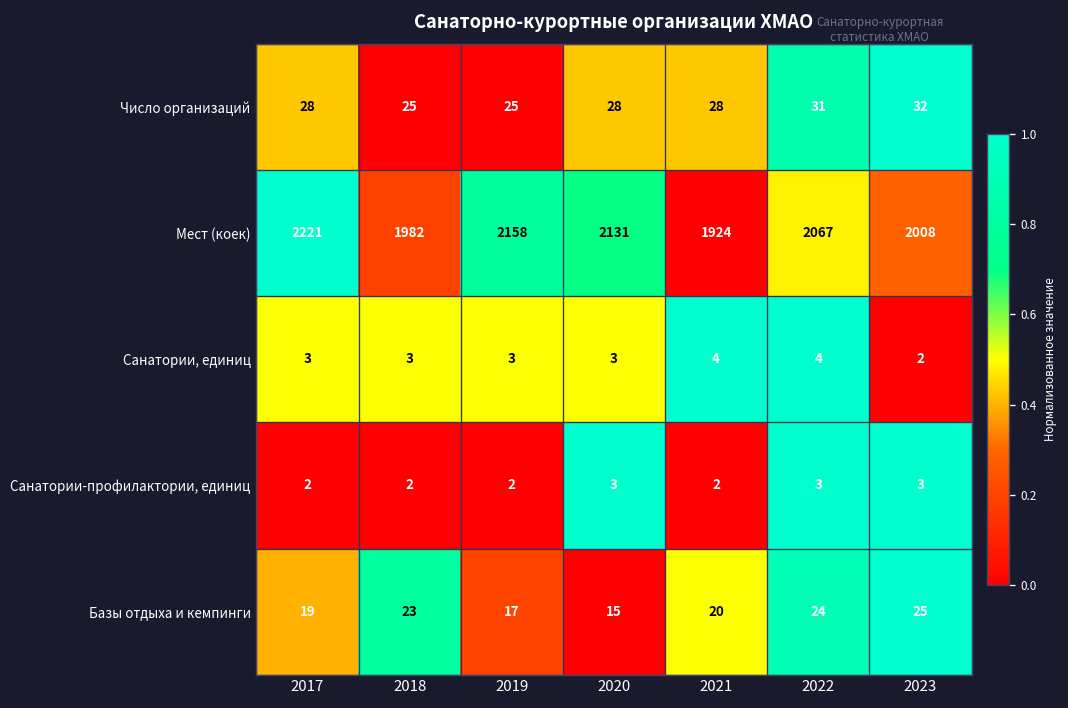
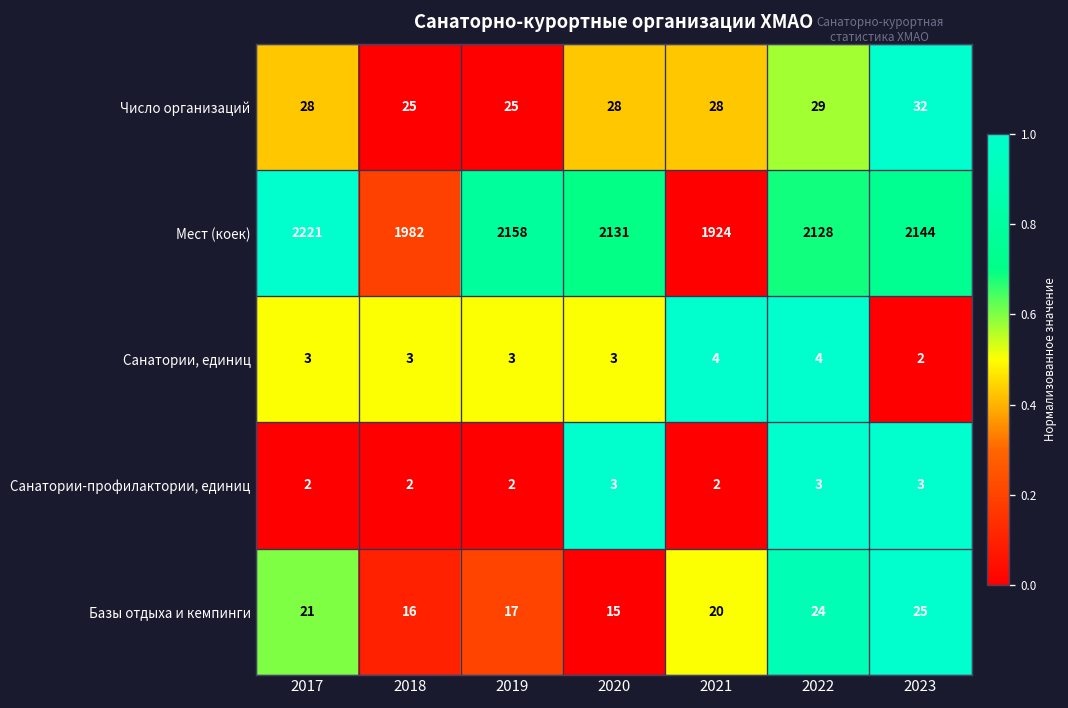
Число организаций, 2022: 31 -> 29
Мест (коек), 2022: 2067 -> 2128
Мест (коек), 2023: 2008 -> 2144
Базы отдыха и кемпинги, 2017: 19 -> 21
Базы отдыха и кемпинги, 2018: 23 -> 16
